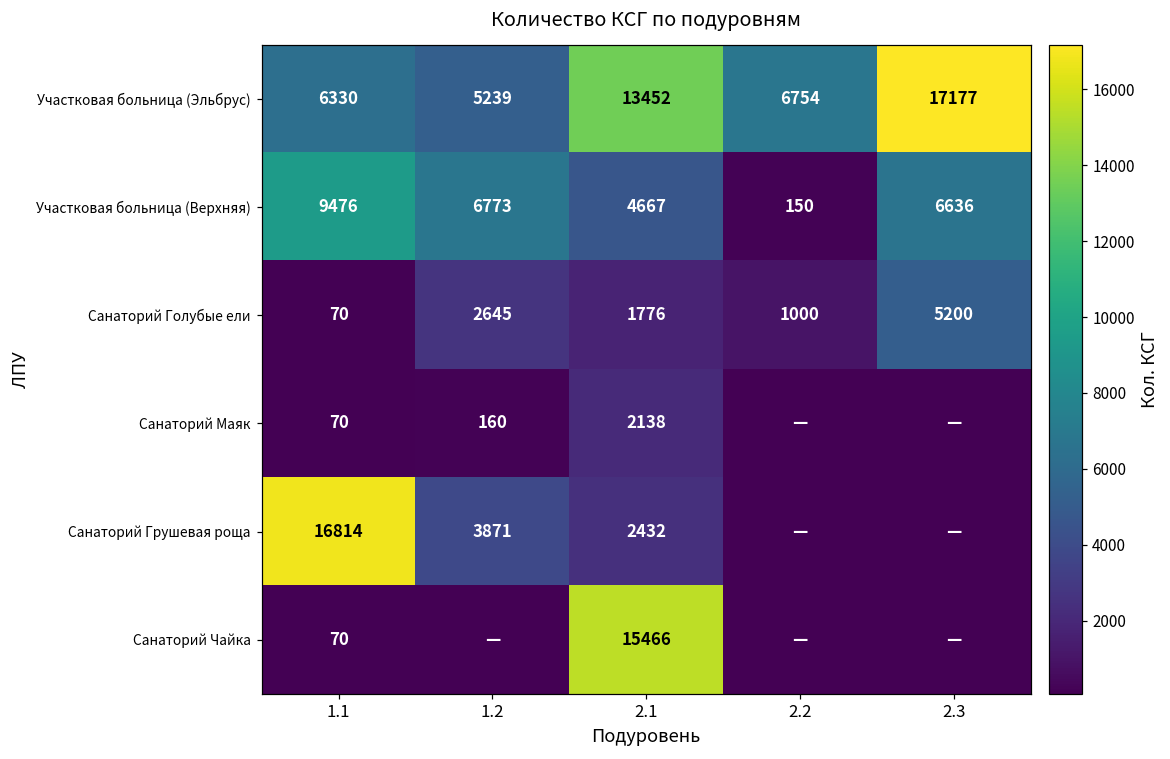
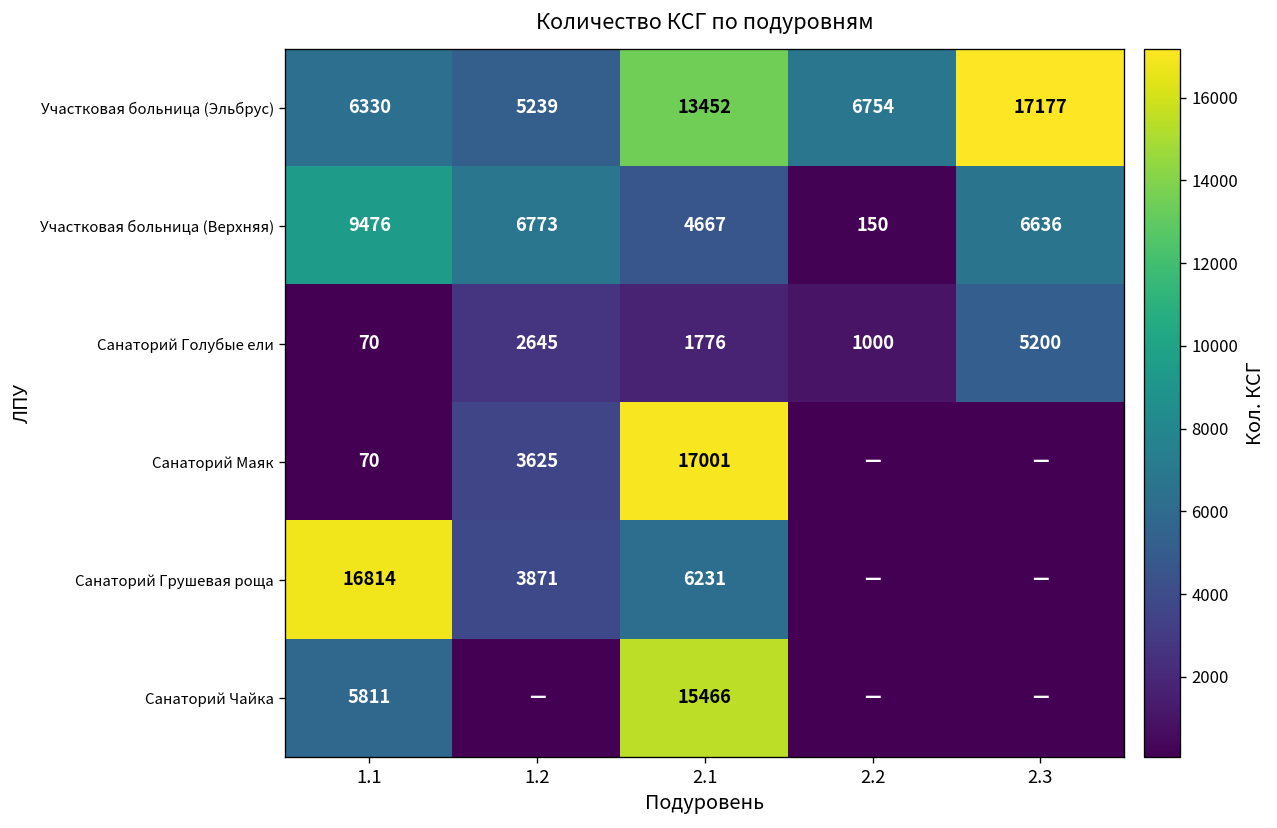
Санаторий Маяк, 1.2: 160 -> 3625
Санаторий Маяк, 2.1: 2138 -> 17001
Санаторий Грушевая роща, 2.1: 2432 -> 6231
Санаторий Чайка, 1.1: 70 -> 5811
